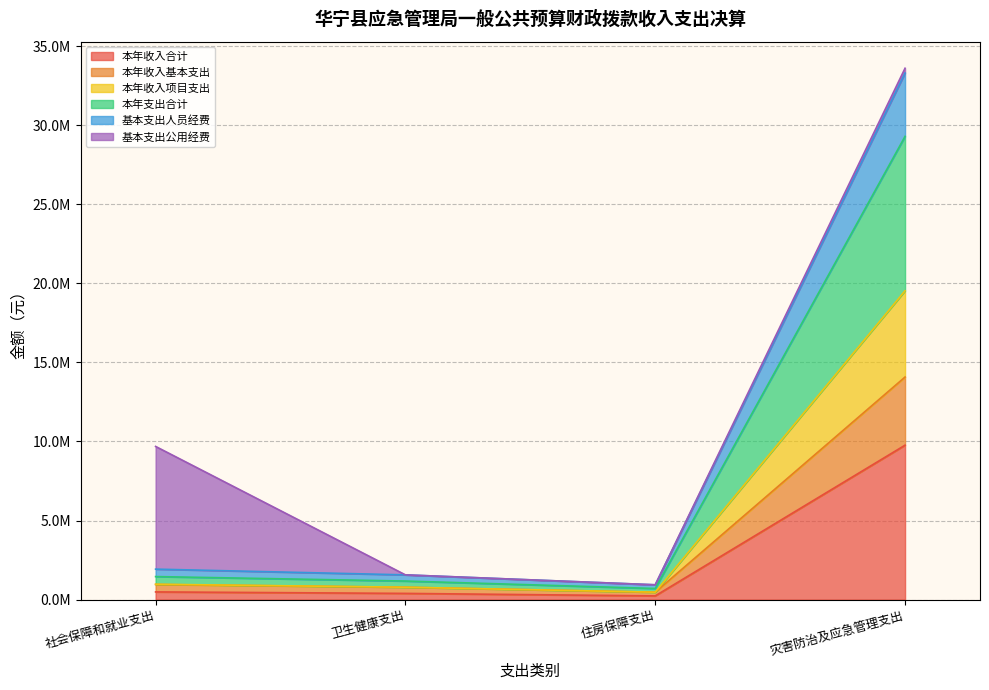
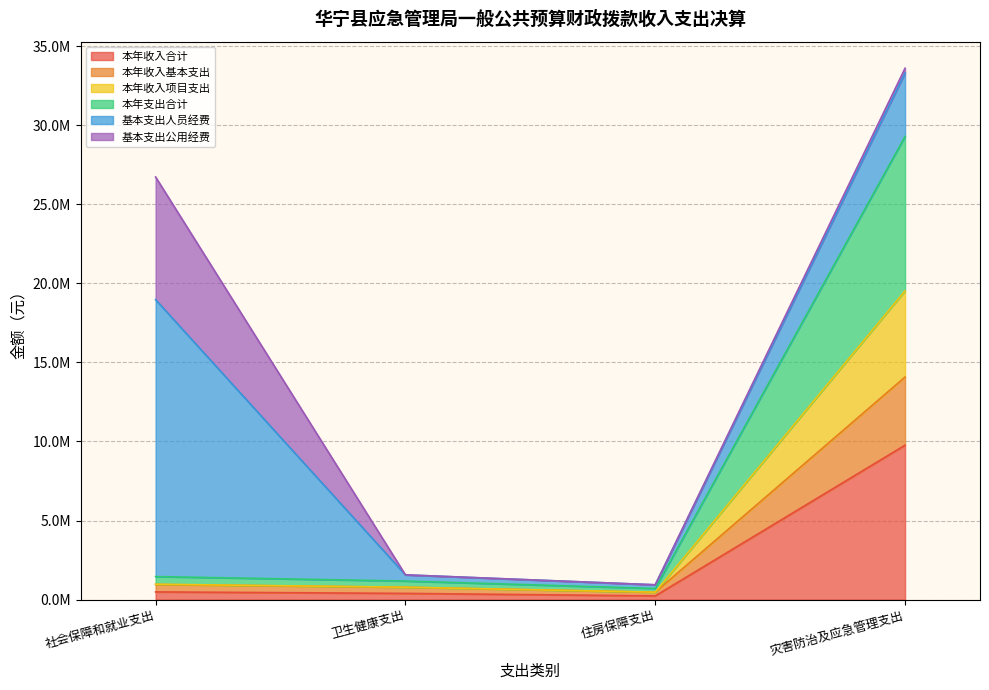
基本支出人员经费, 社会保障和就业支出: 500000 -> 17500000
